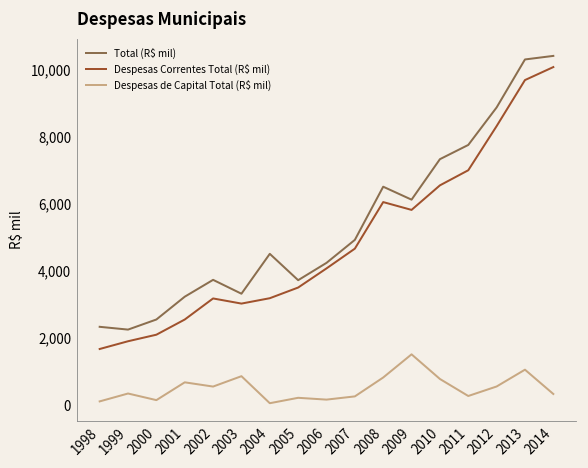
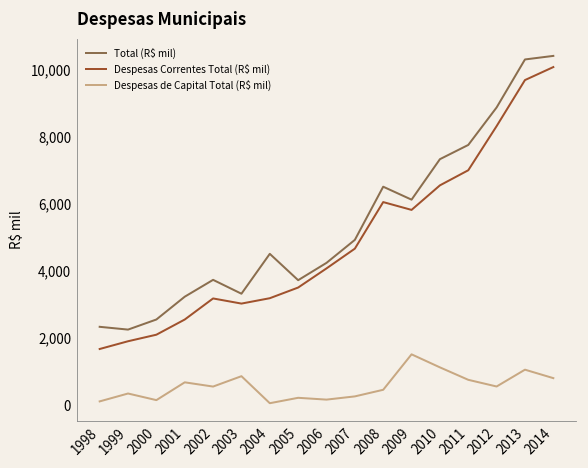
Despesas de Capital Total (R$ mil), 2008: 800 -> 500
Despesas de Capital Total (R$ mil), 2010: 800 -> 1,100
Despesas de Capital Total (R$ mil), 2011: 300 -> 800
Despesas de Capital Total (R$ mil), 2014: 300 -> 800
